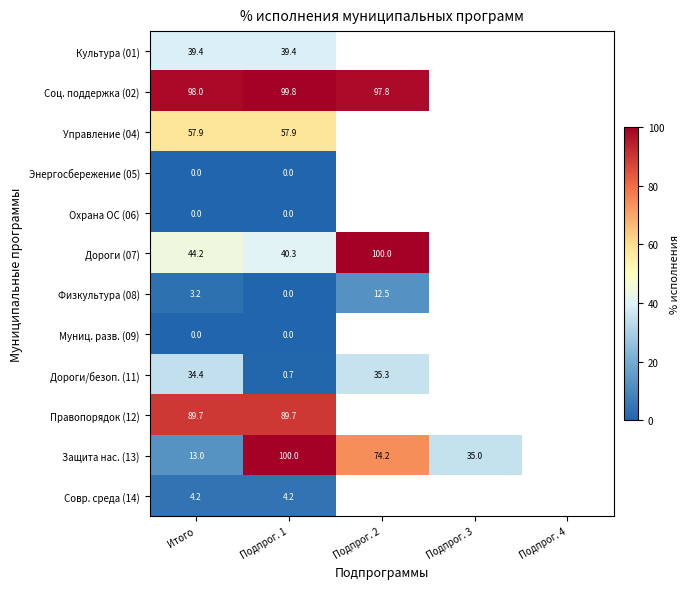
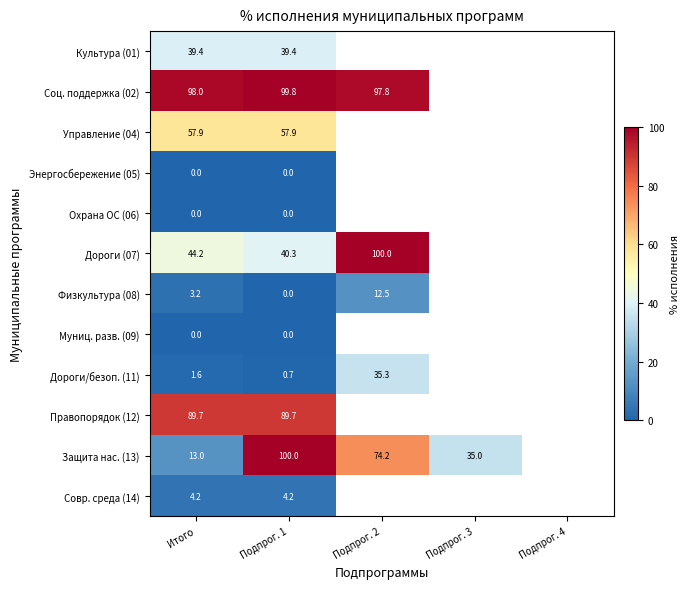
Дороги/безоп. (11), Итого: 34.4 -> 1.6
